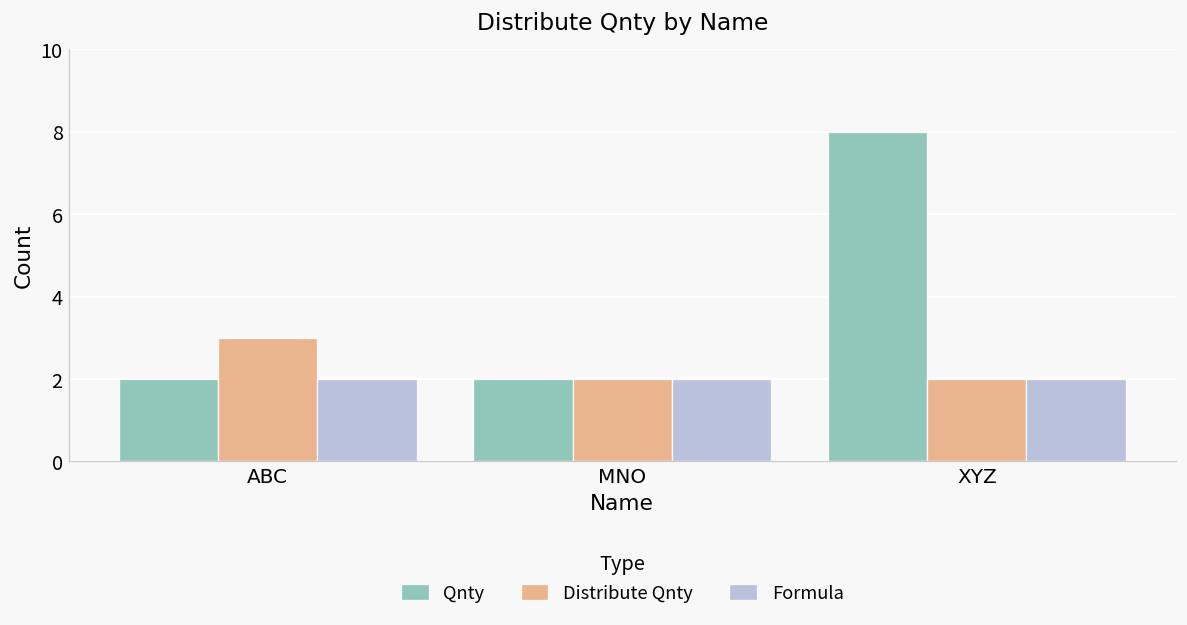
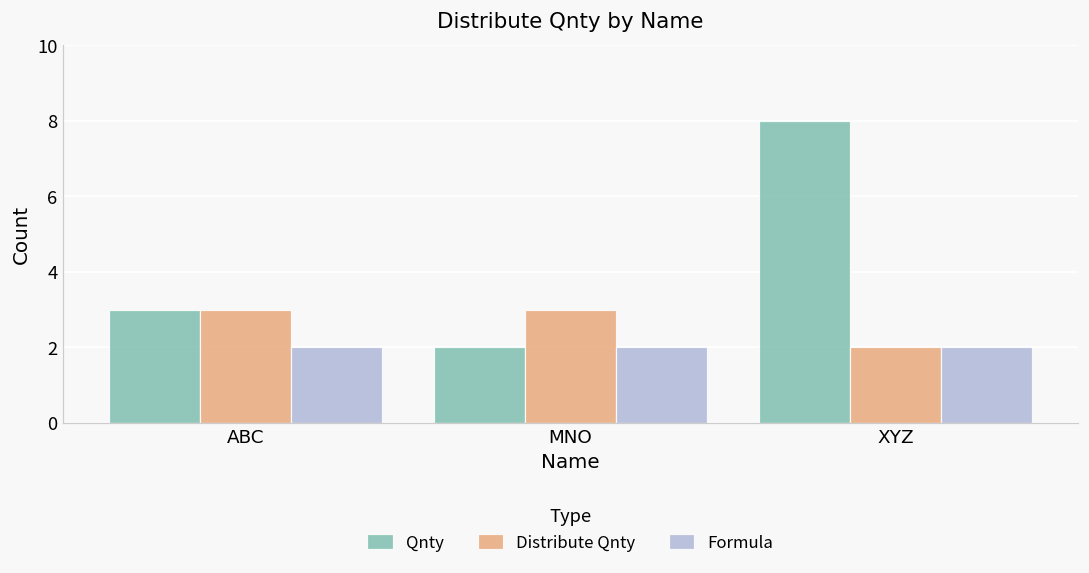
Qnty, ABC: 2 -> 3
Distribute Qnty, MNO: 2 -> 3
